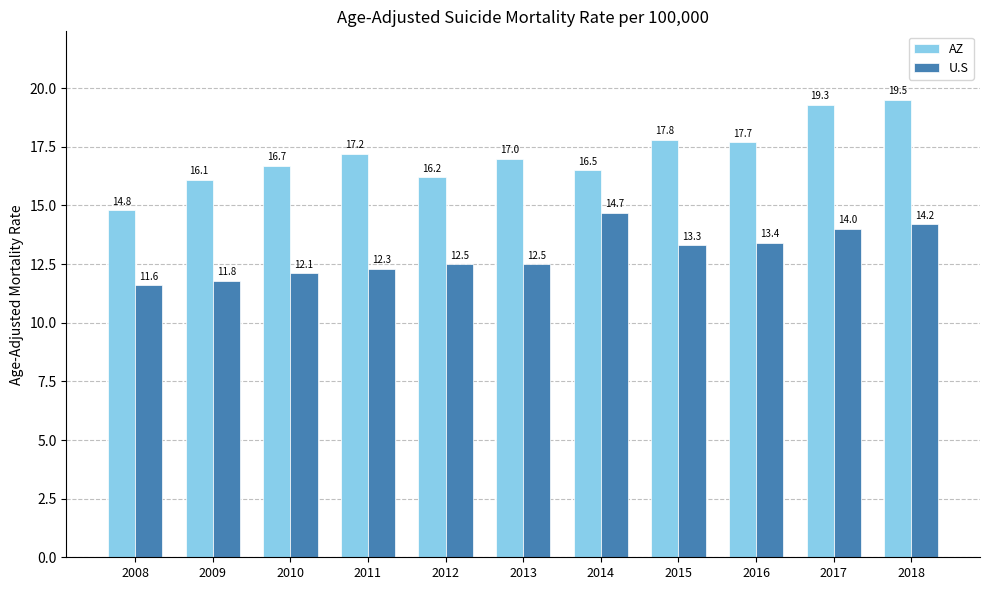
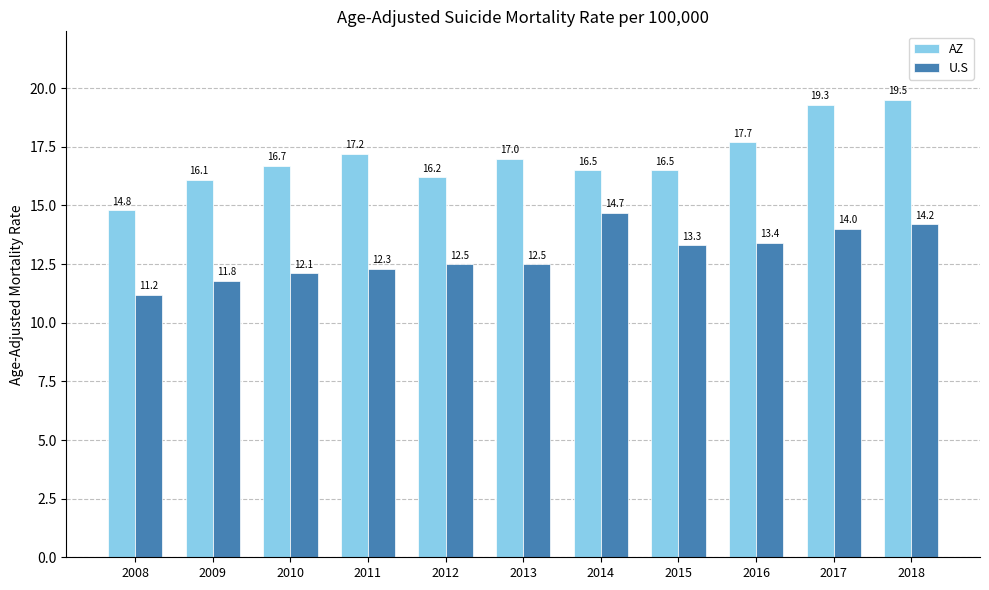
U.S, 2008: 11.6 -> 11.2
AZ, 2015: 17.8 -> 16.5
